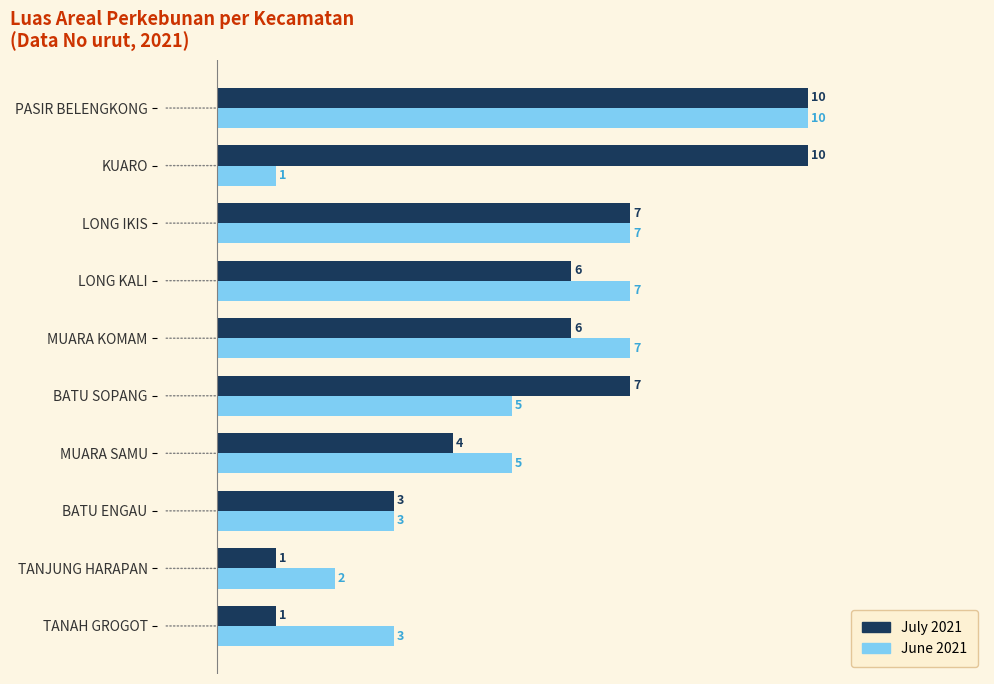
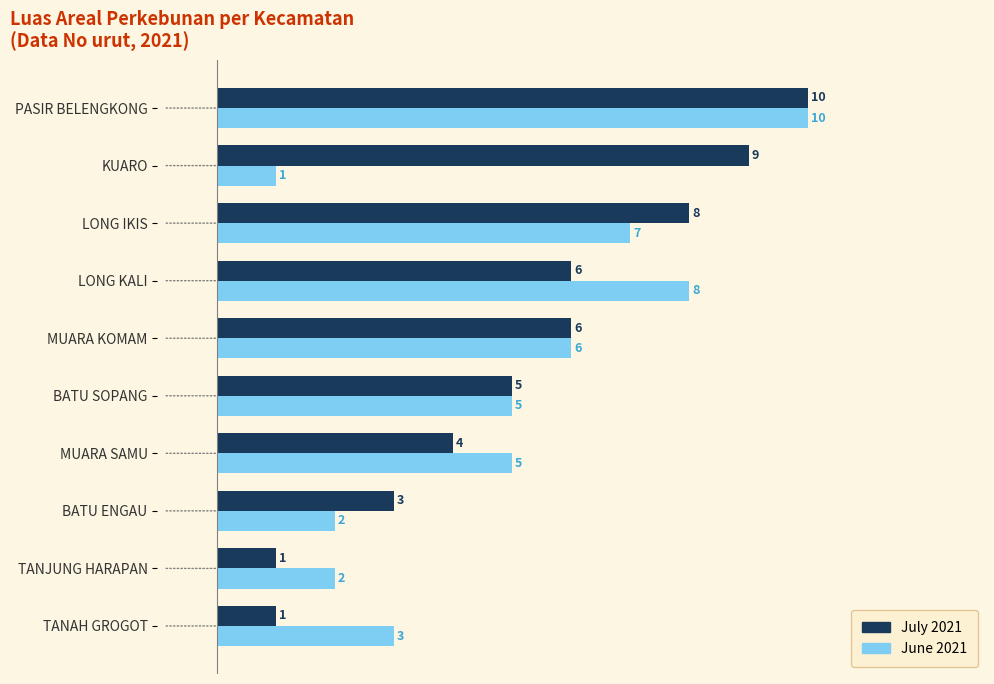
July 2021, KUARO: 10 -> 9
July 2021, LONG IKIS: 7 -> 8
June 2021, LONG KALI: 7 -> 8
June 2021, MUARA KOMAM: 7 -> 6
July 2021, BATU SOPANG: 7 -> 5
June 2021, BATU ENGAU: 3 -> 2
